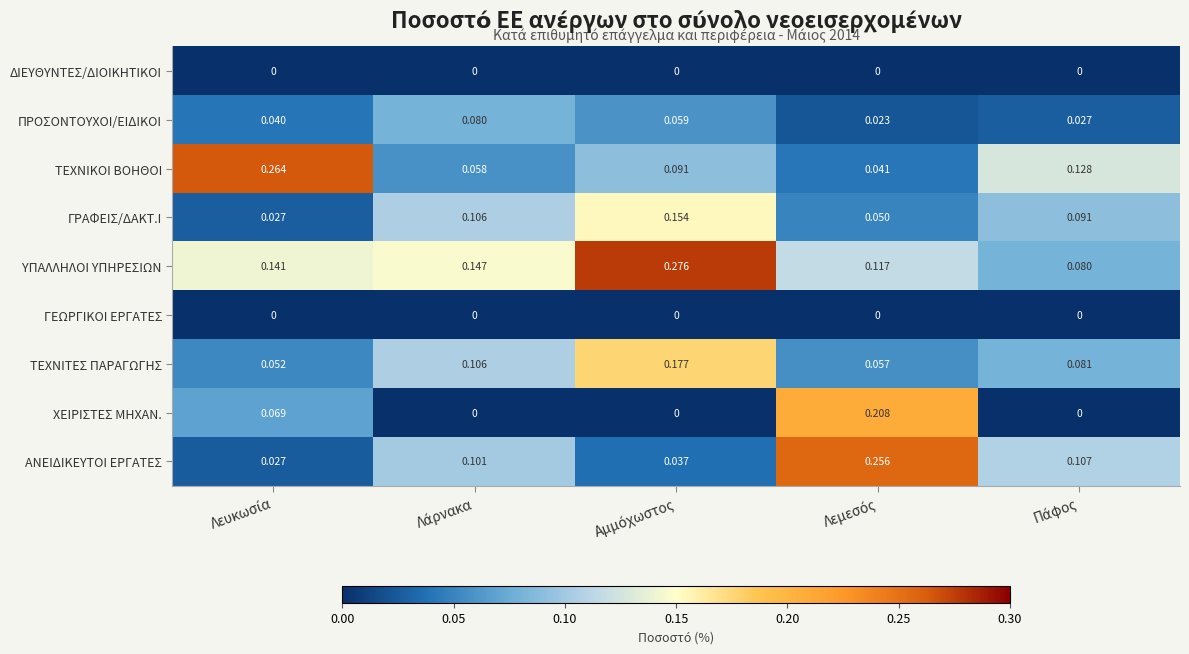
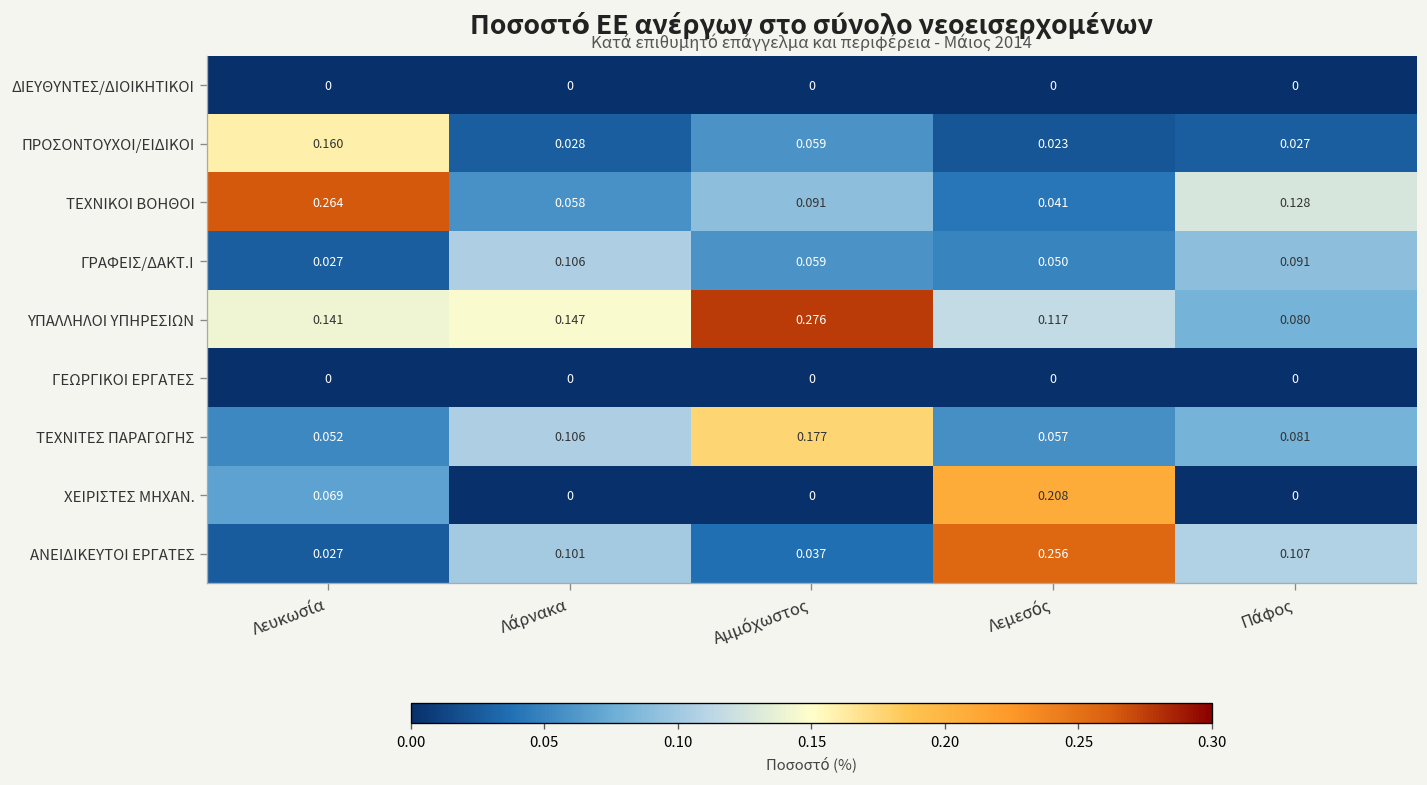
ΠΡΟΣΟΝΤΟΥΧΟΙ/ΕΙΔΙΚΟΙ, Λευκωσία: 0.040 -> 0.160
ΠΡΟΣΟΝΤΟΥΧΟΙ/ΕΙΔΙΚΟΙ, Λάρνακα: 0.080 -> 0.028
ΓΡΑΦΕΙΣ/ΔΑΚΤ.Ι, Αμμόχωστος: 0.154 -> 0.059
